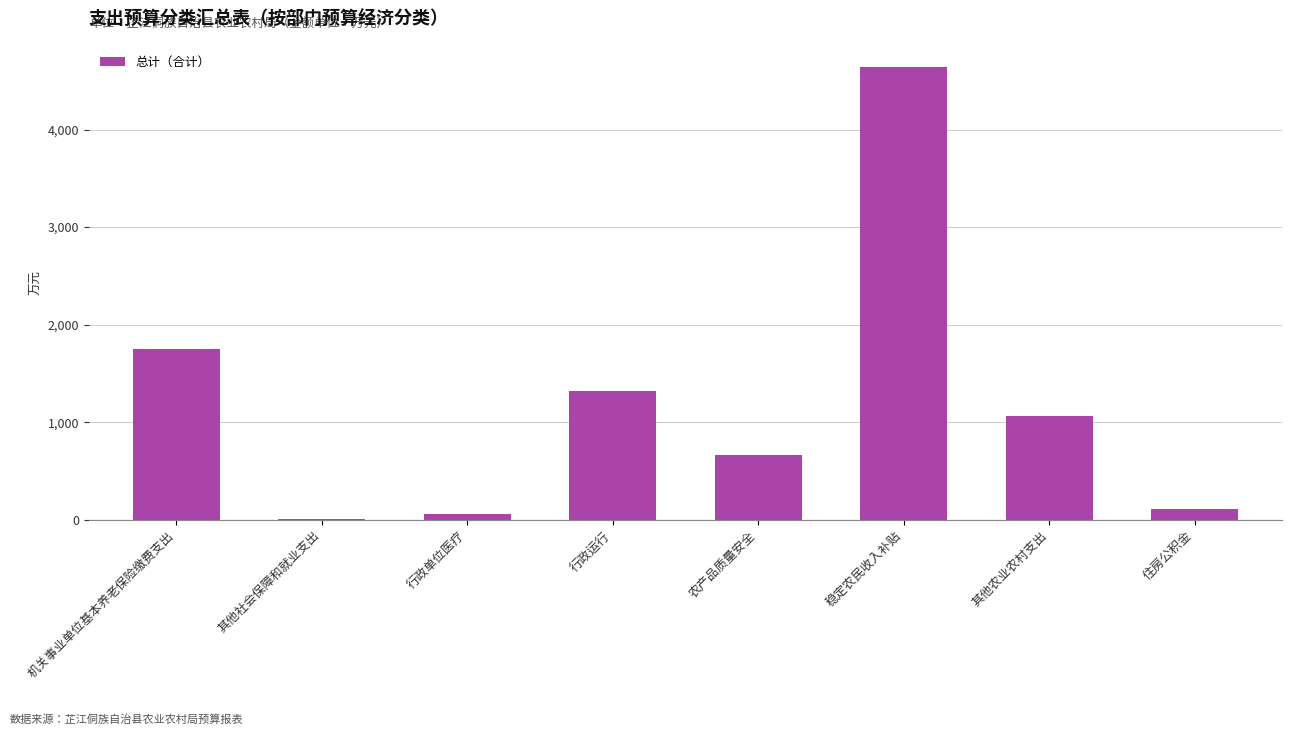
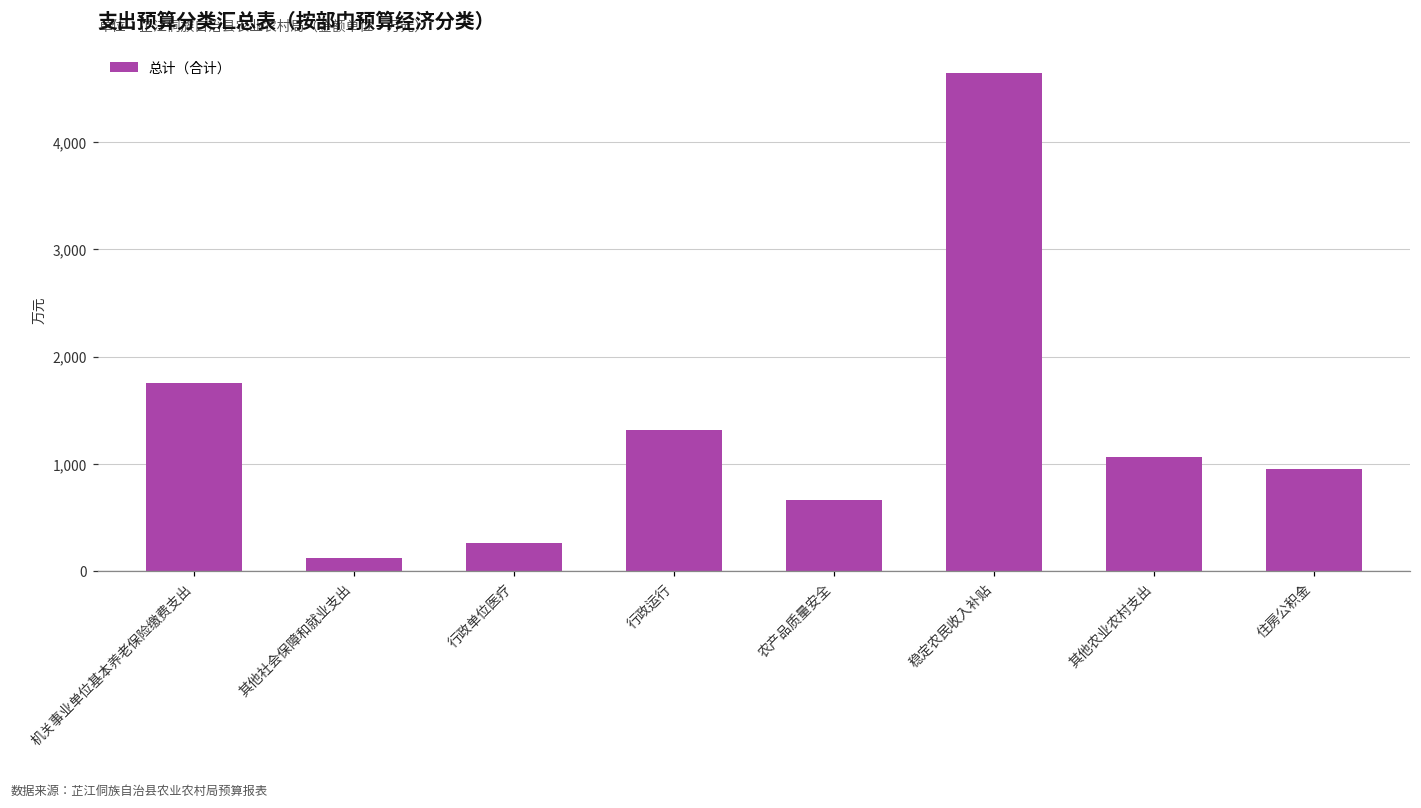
其他社会保障和就业支出: 0 -> 100
行政单位医疗: 100 -> 300
住房公积金: 100 -> 1,000
